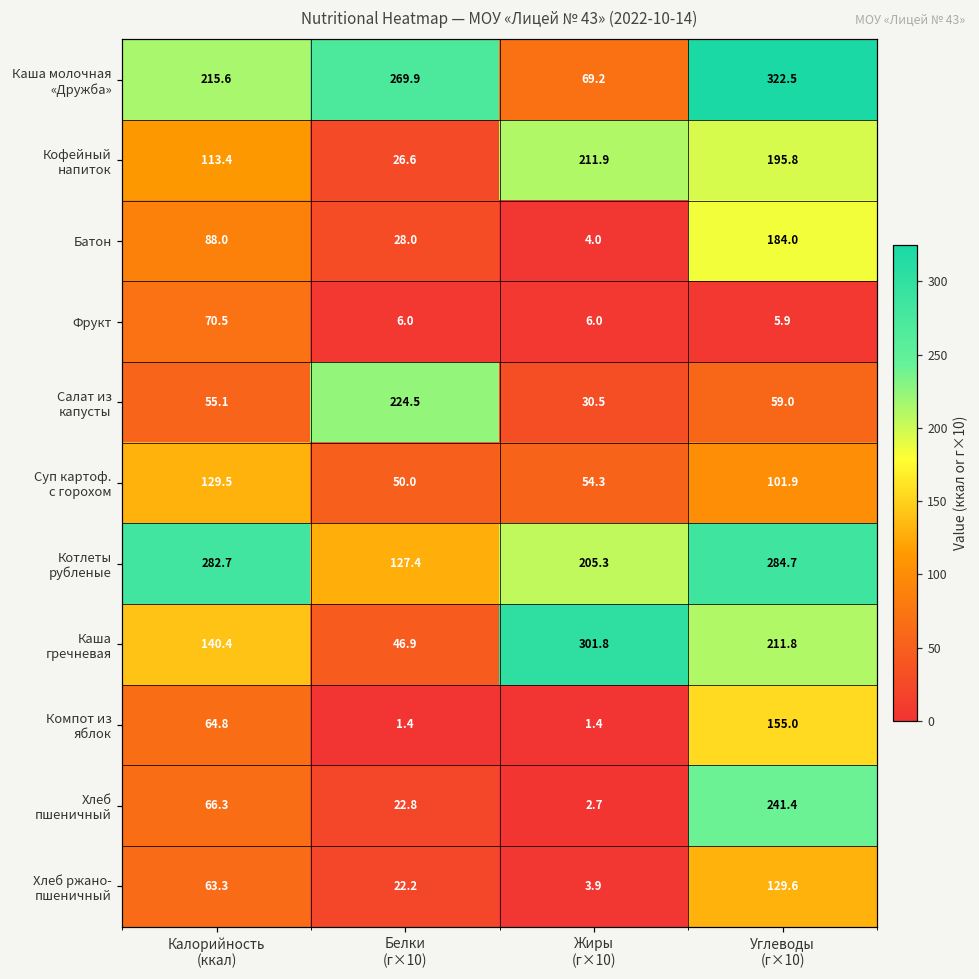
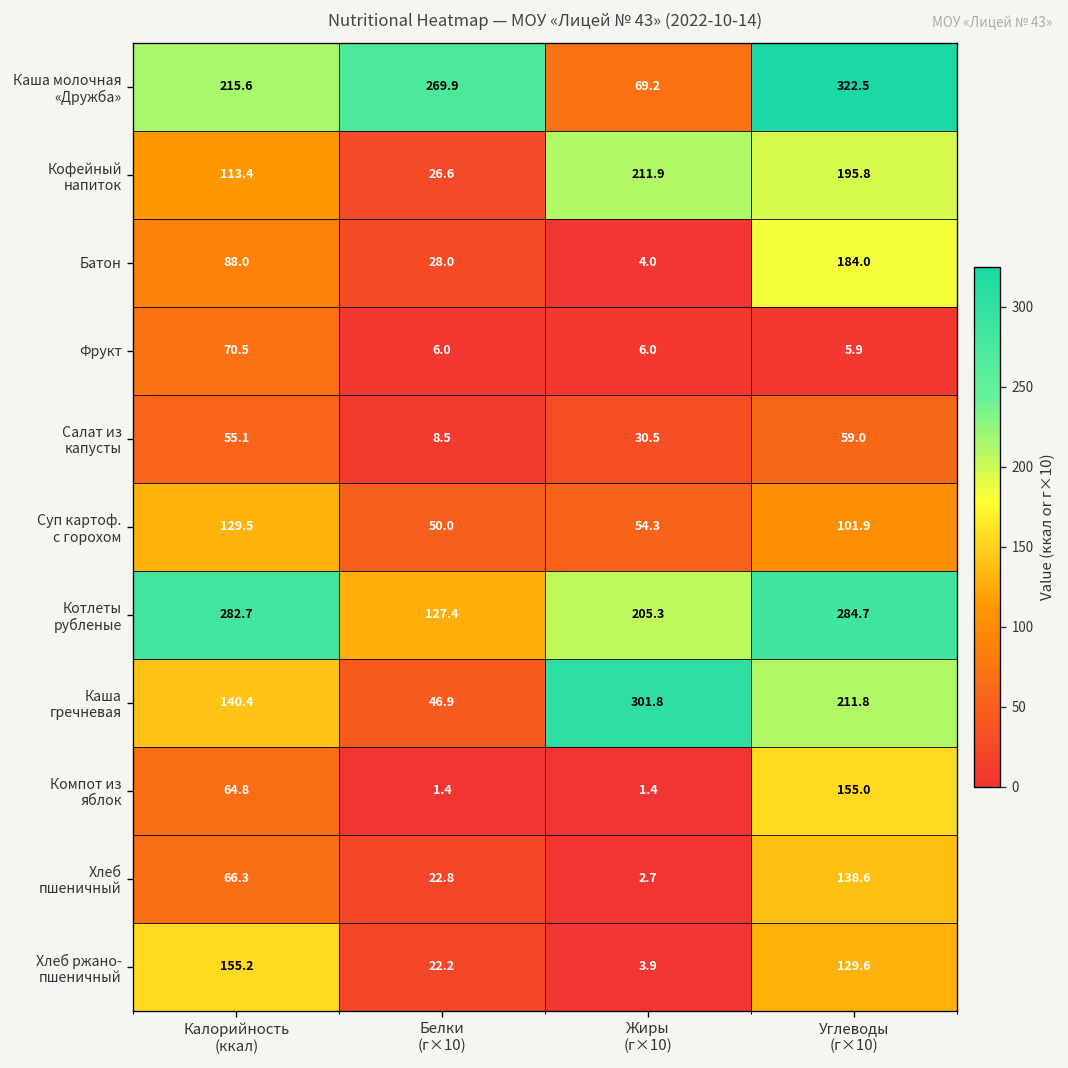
Салат из капусты, Белки (г×10): 224.5 -> 8.5
Хлеб пшеничный, Углеводы (г×10): 241.4 -> 138.6
Хлеб ржано- пшеничный, Калорийность (ккал): 63.3 -> 155.2
